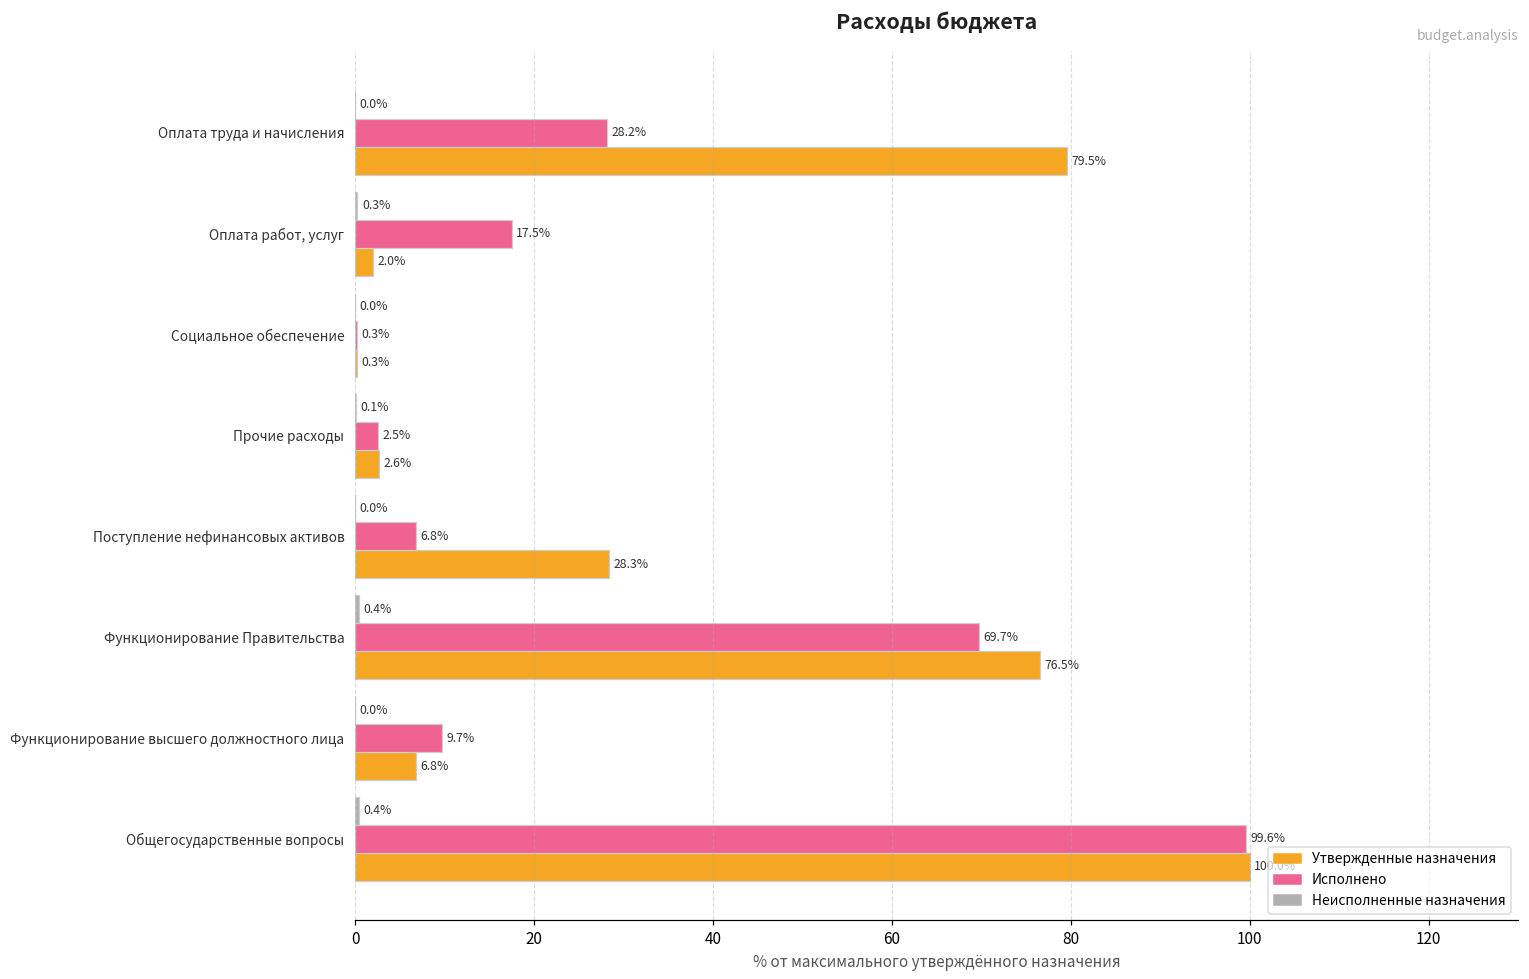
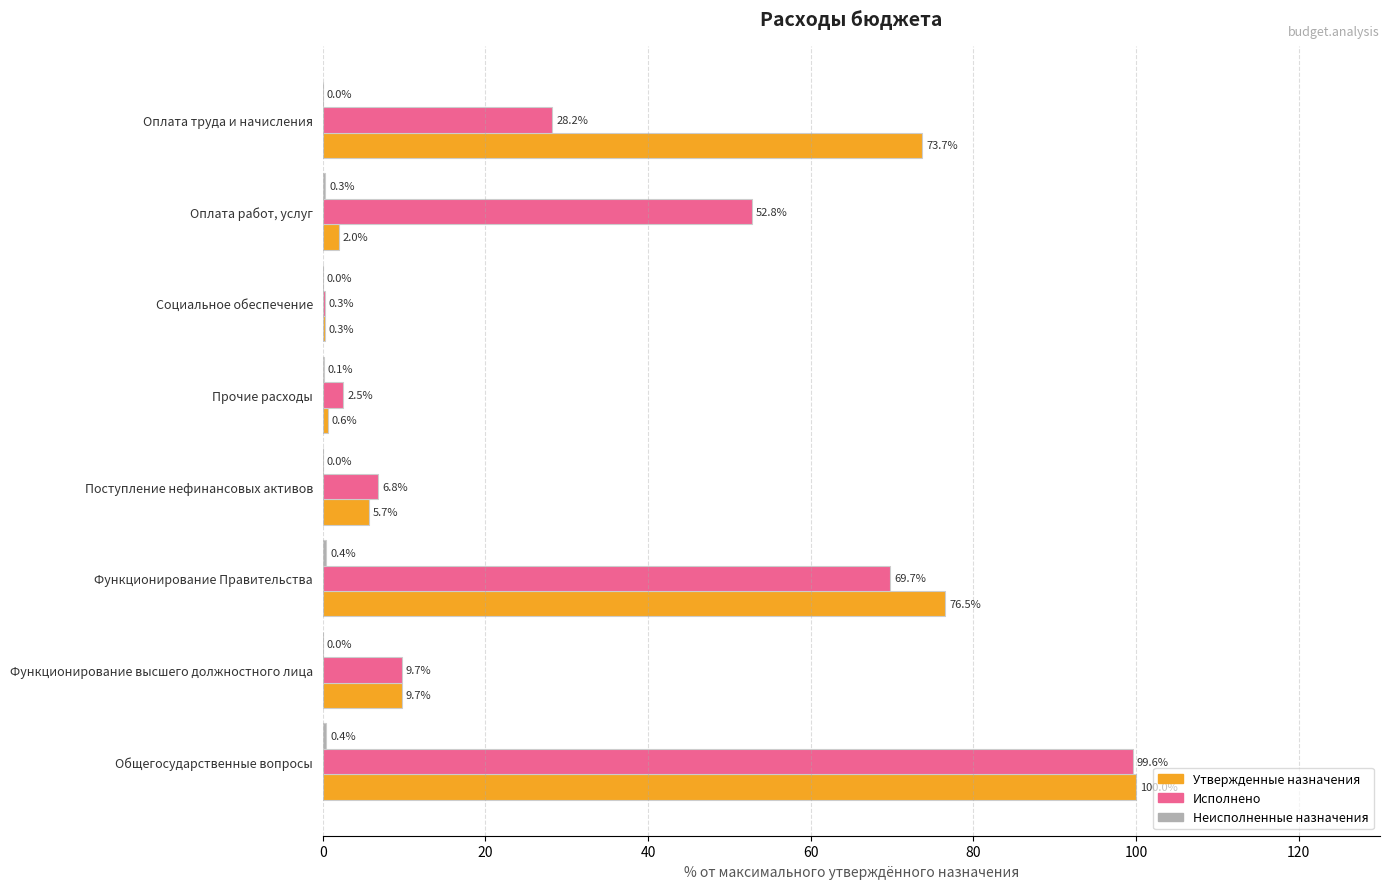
Утвержденные назначения, Оплата труда и начисления: 79.5% -> 73.7%
Исполнено, Оплата работ, услуг: 17.5% -> 52.8%
Утвержденные назначения, Прочие расходы: 2.6% -> 0.6%
Утвержденные назначения, Поступление нефинансовых активов: 28.3% -> 5.7%
Утвержденные назначения, Функционирование высшего должностного лица: 6.8% -> 9.7%
